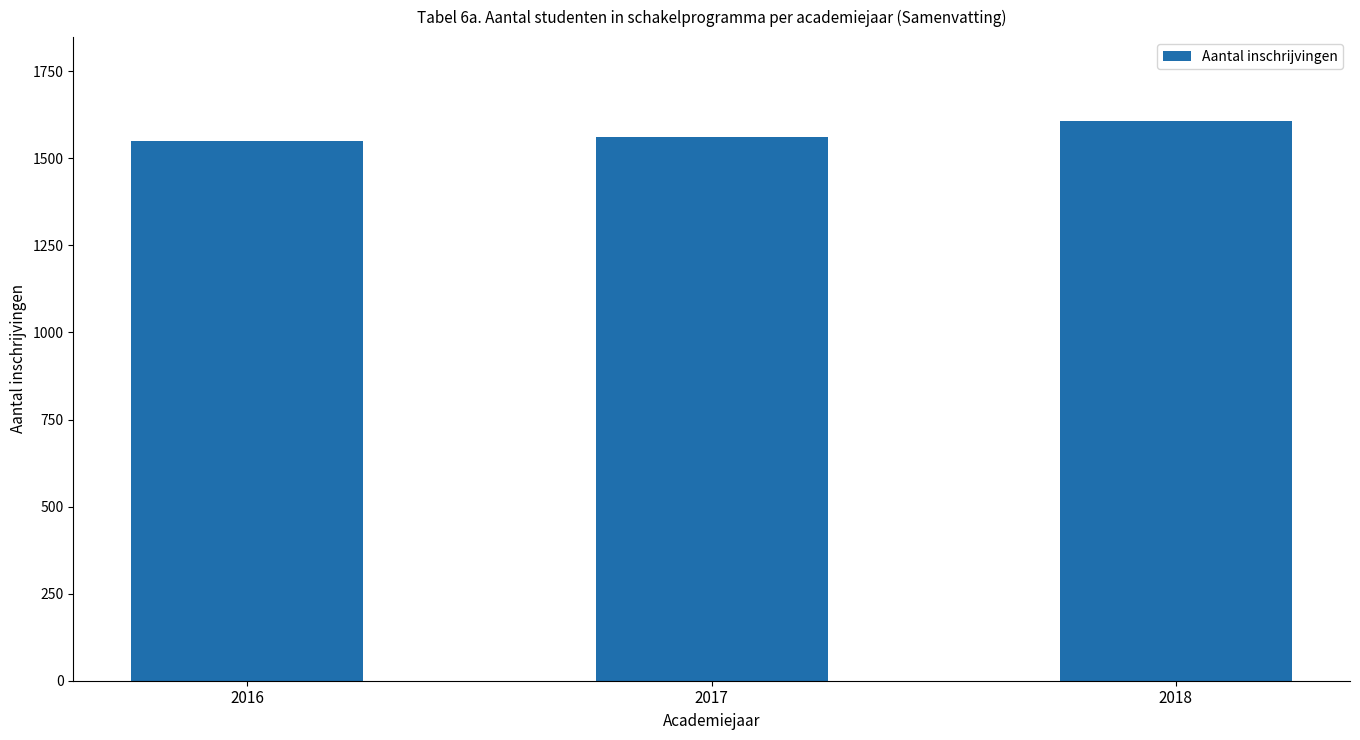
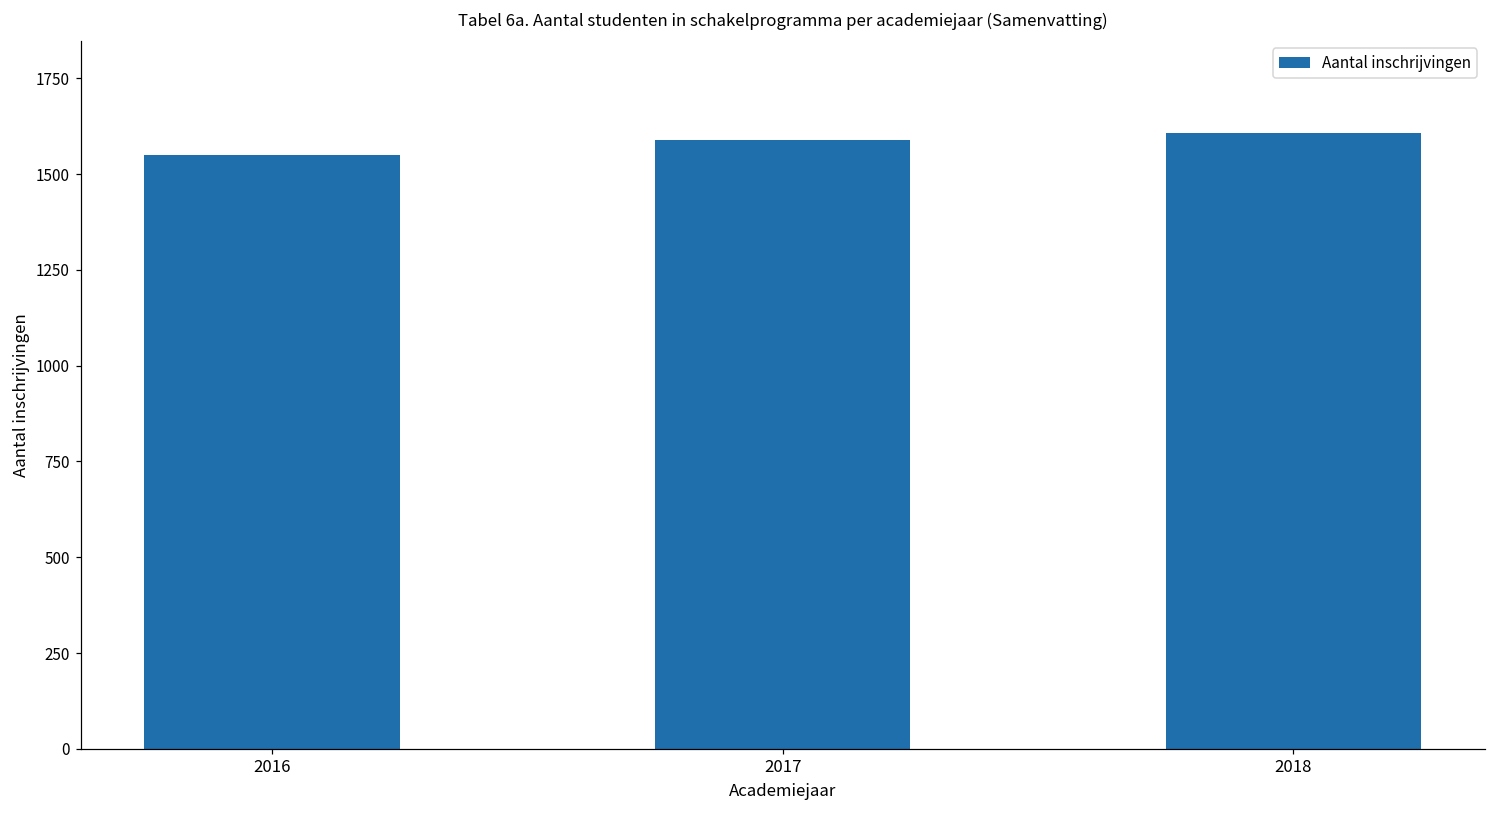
2017: 1560 -> 1590
